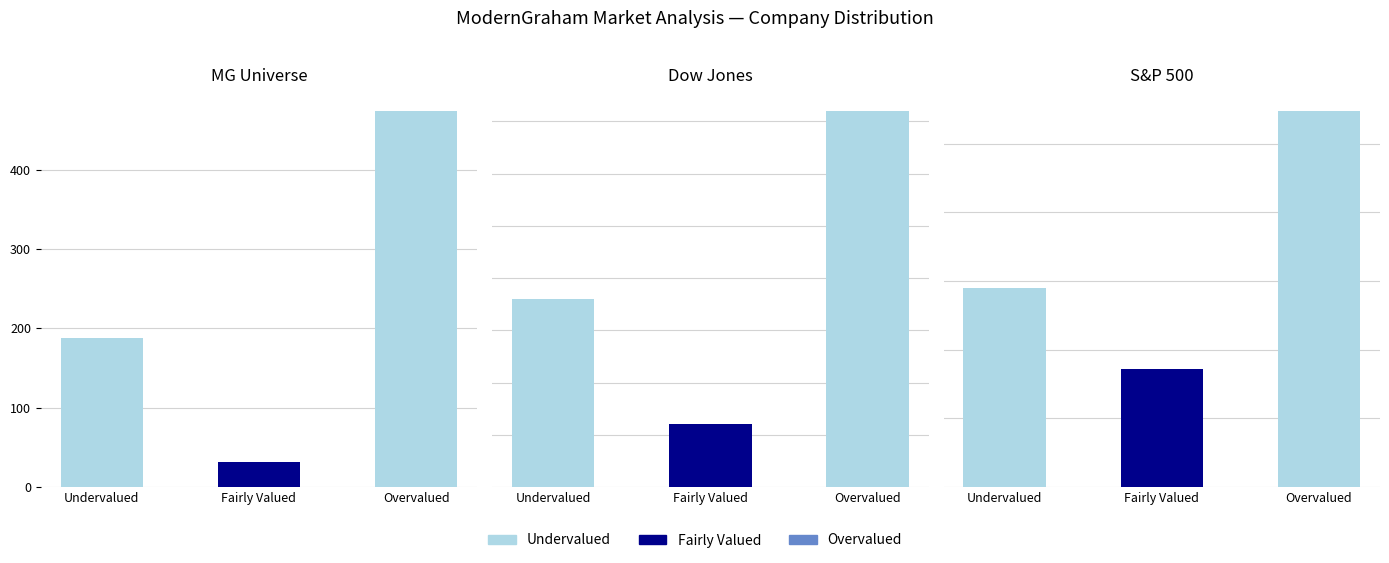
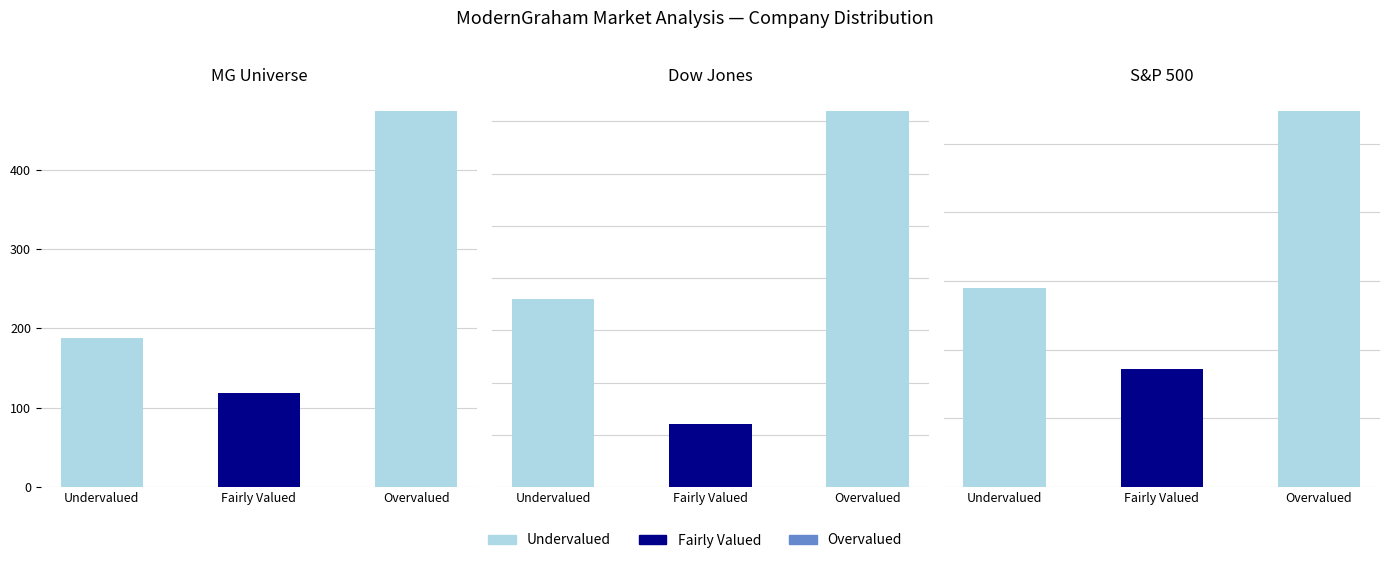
MG Universe, Fairly Valued: 30 -> 120
